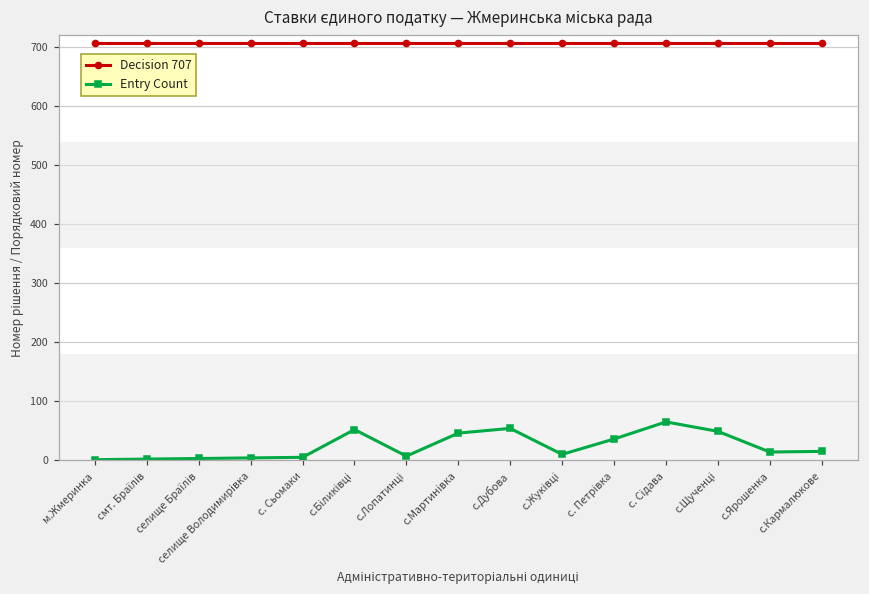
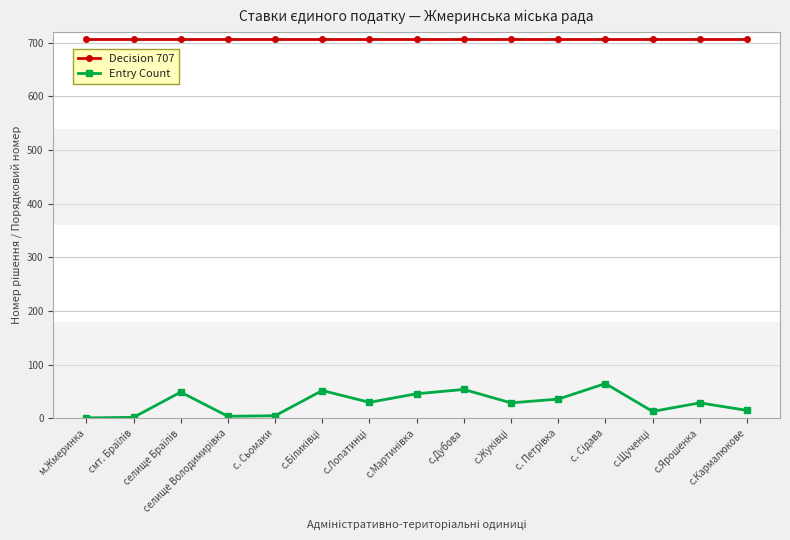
Entry Count, селище Браїлів: 0 -> 50
Entry Count, с.Лопатинці: 10 -> 30
Entry Count, с.Жуківці: 10 -> 30
Entry Count, с.Щученці: 50 -> 10
Entry Count, с.Ярошенка: 10 -> 30
